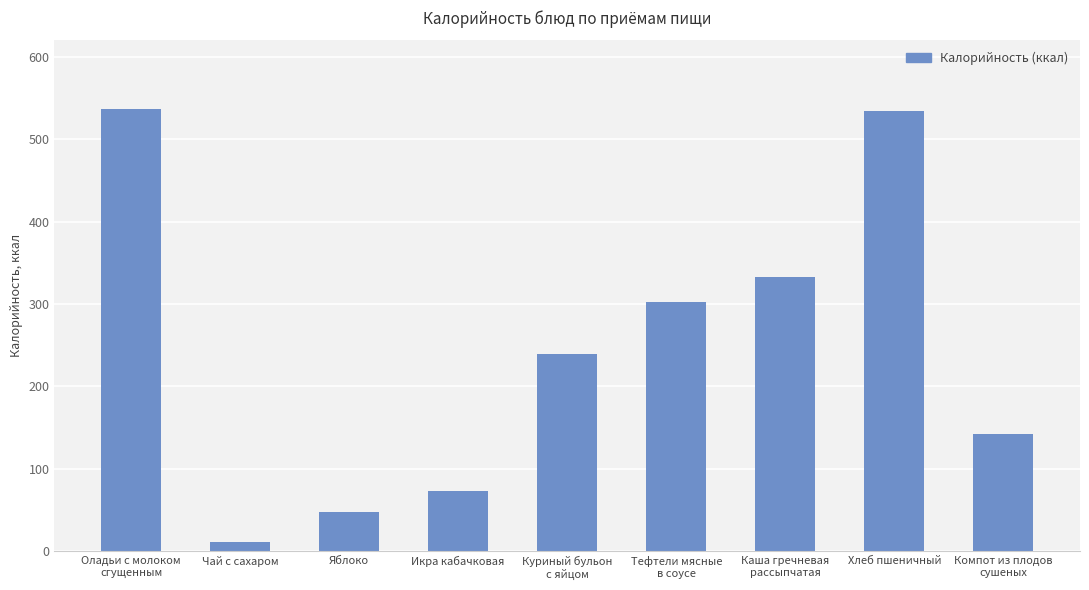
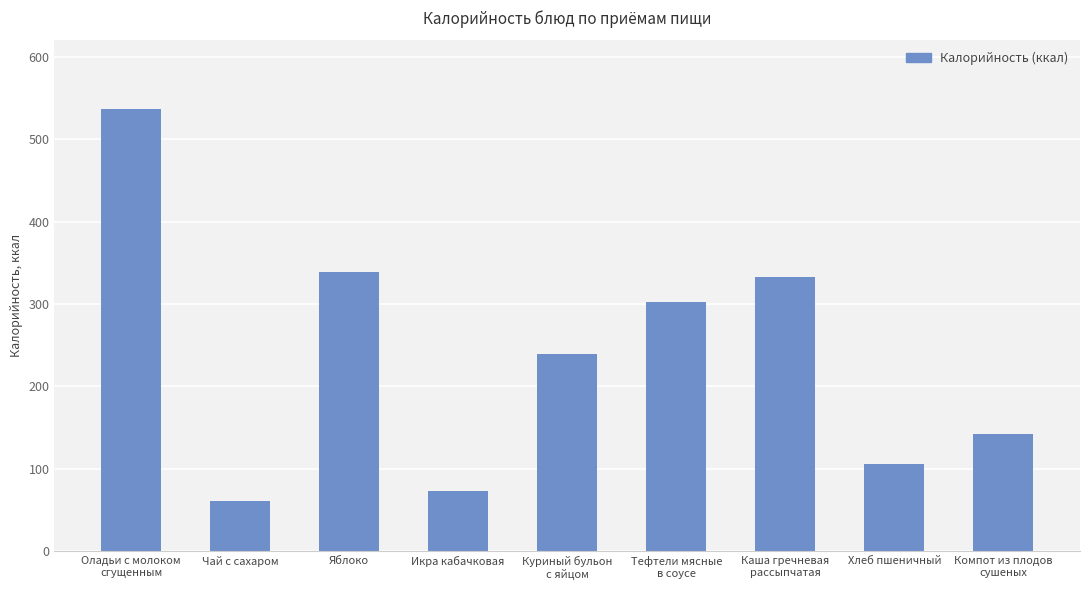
Чай с сахаром: 10 -> 60
Яблоко: 50 -> 340
Хлеб пшеничный: 530 -> 110
